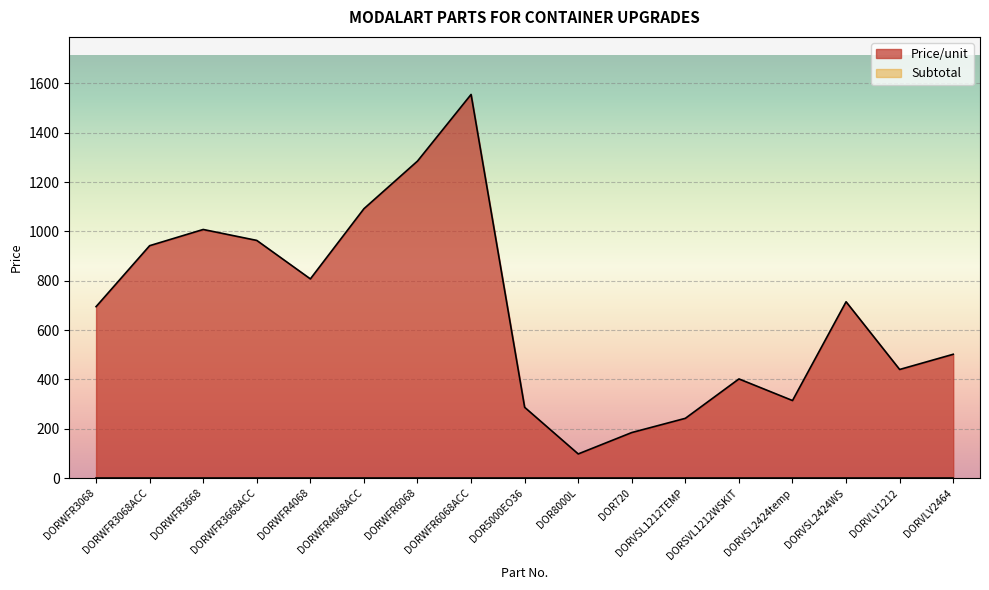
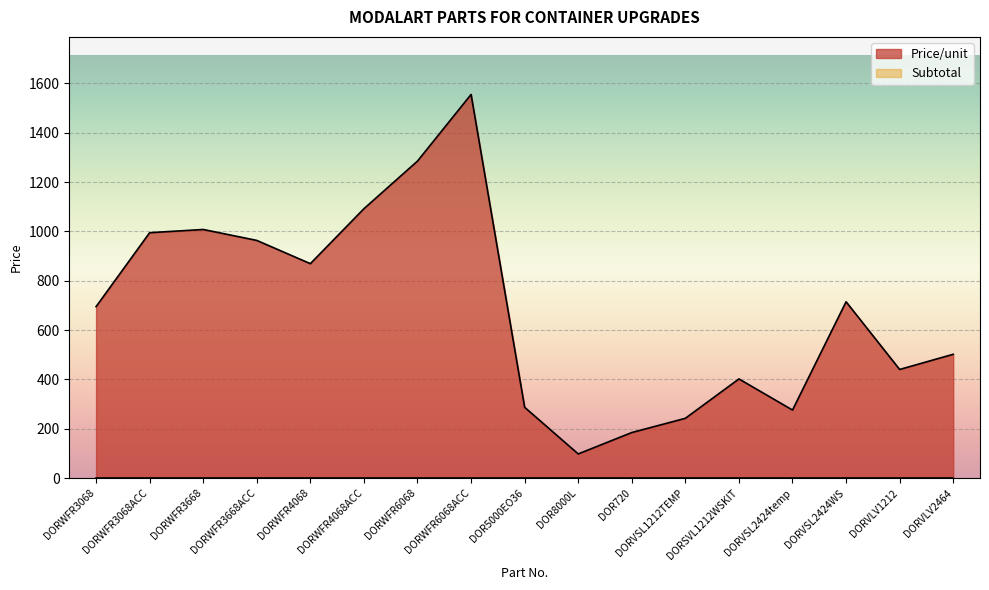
Price/unit, DORWFR3068ACC: 940 -> 990
Price/unit, DORWFR4068: 810 -> 870
Price/unit, DORVSL2424temp: 310 -> 280
